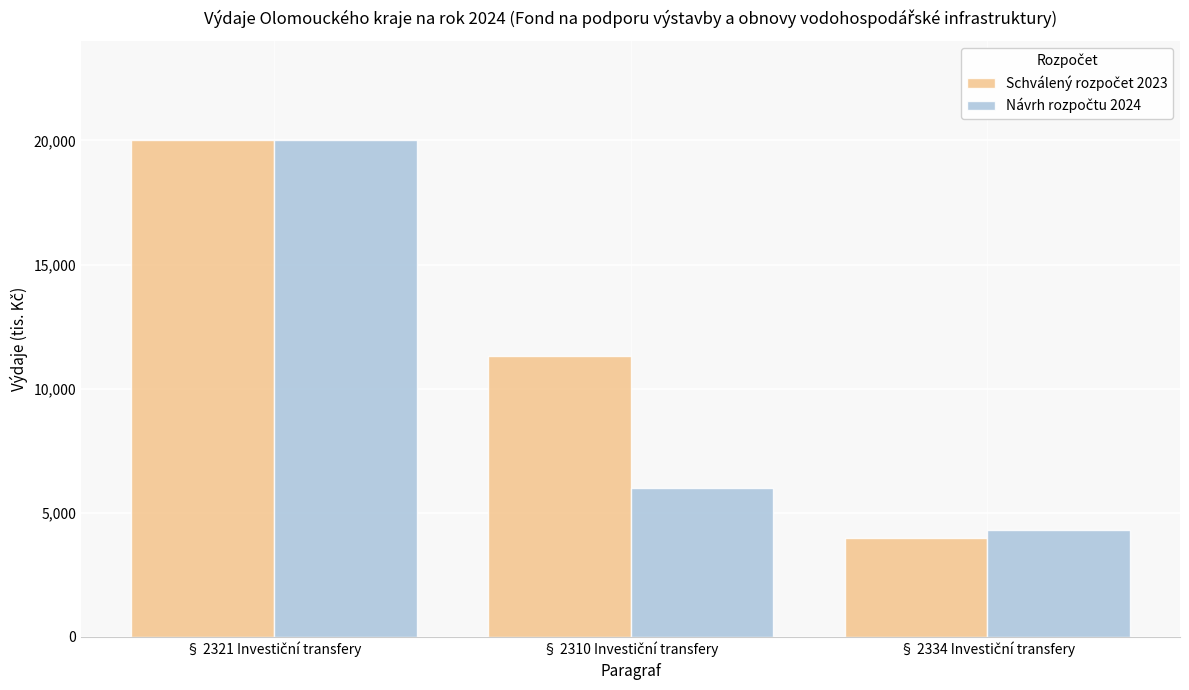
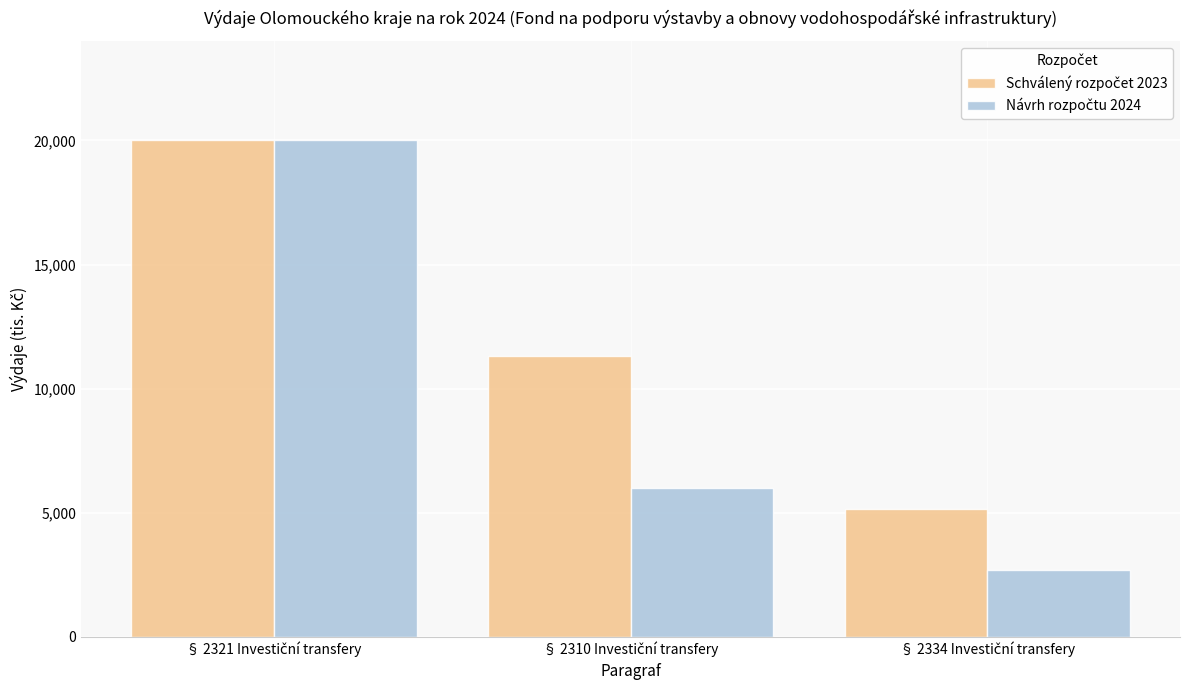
Schválený rozpočet 2023, § 2334 Investiční transfery: 4,000 -> 5,200
Návrh rozpočtu 2024, § 2334 Investiční transfery: 4,300 -> 2,700
